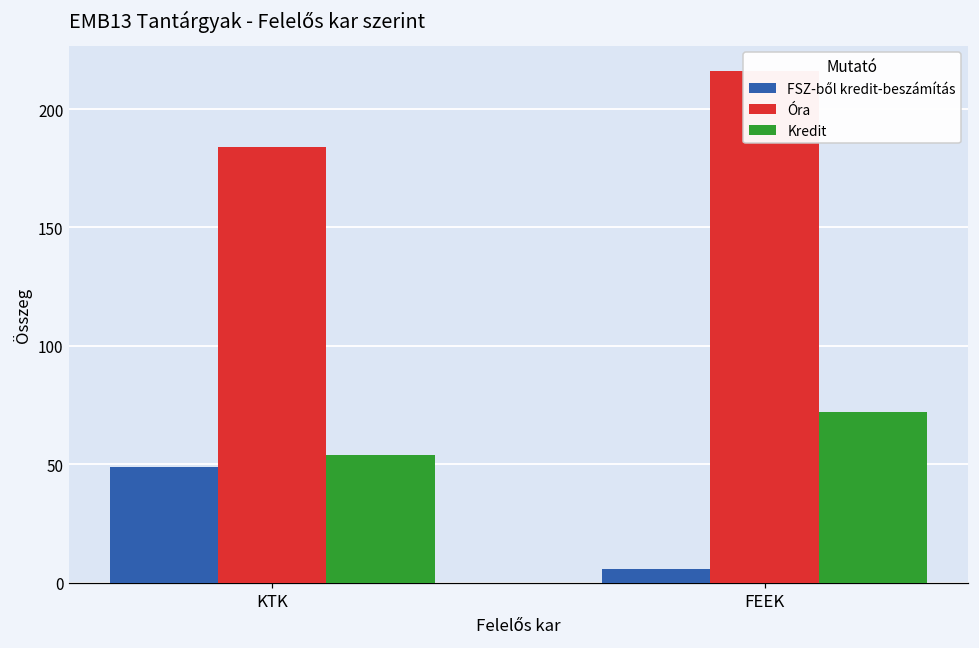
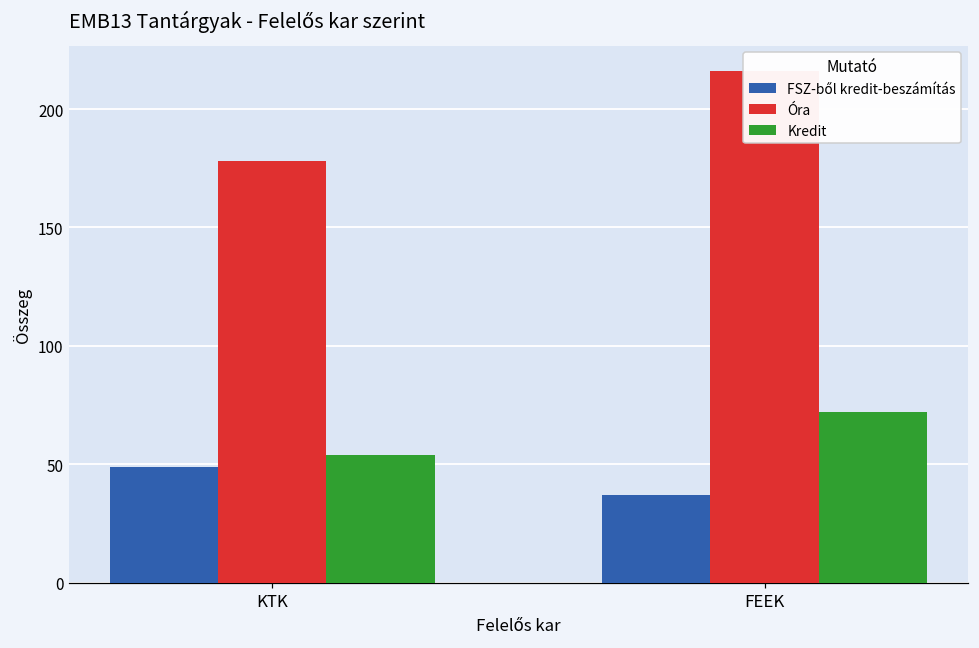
Óra, KTK: 184 -> 178
FSZ-ből kredit-beszámítás, FEEK: 6 -> 37
